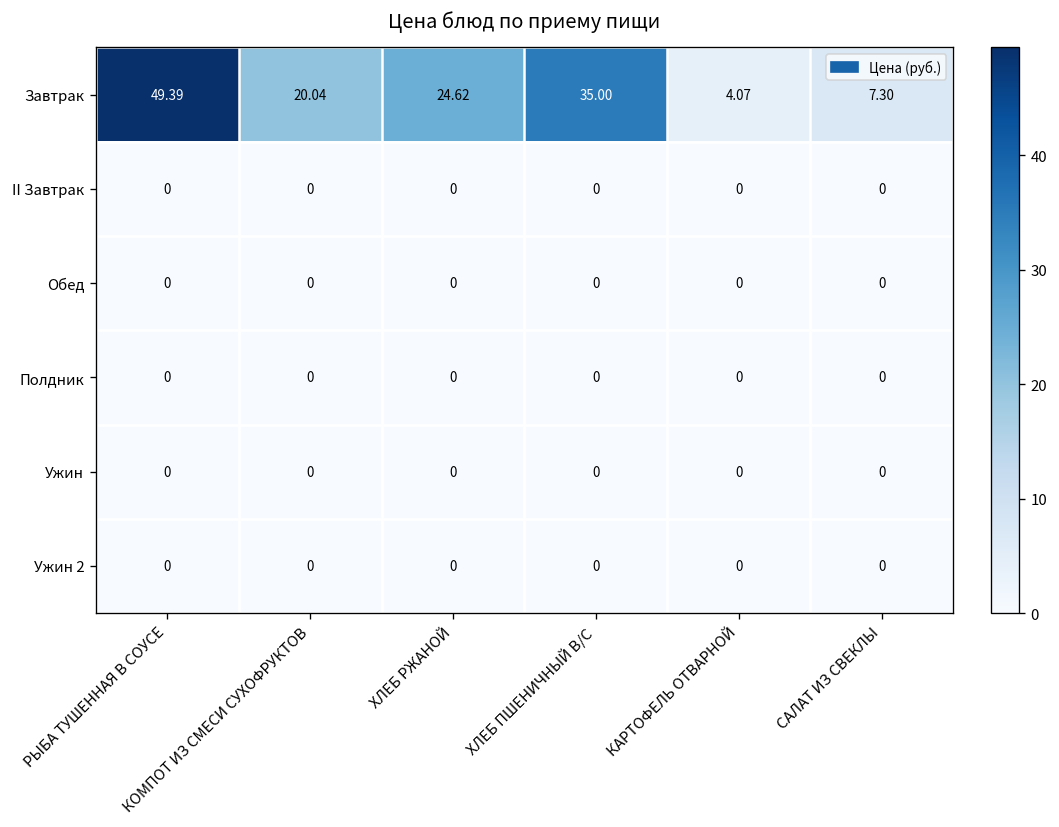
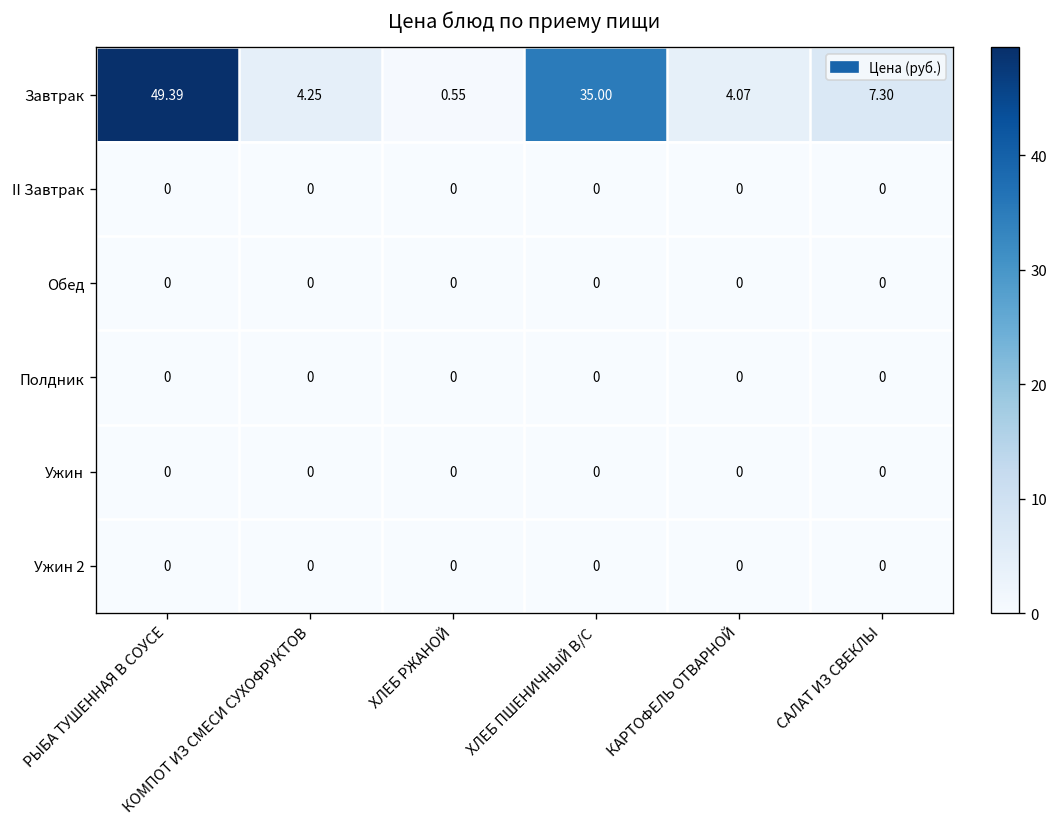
Завтрак, КОМПОТ ИЗ СМЕСИ СУХОФРУКТОВ: 20.04 -> 4.25
Завтрак, ХЛЕБ РЖАНОЙ: 24.62 -> 0.55
